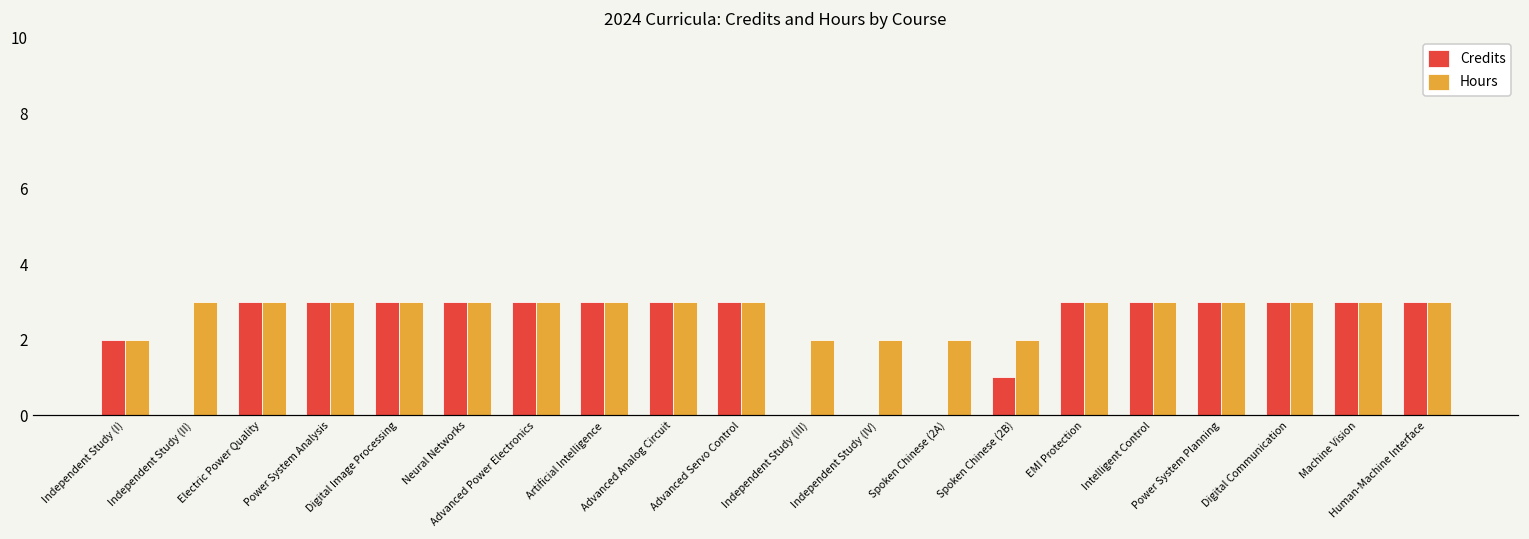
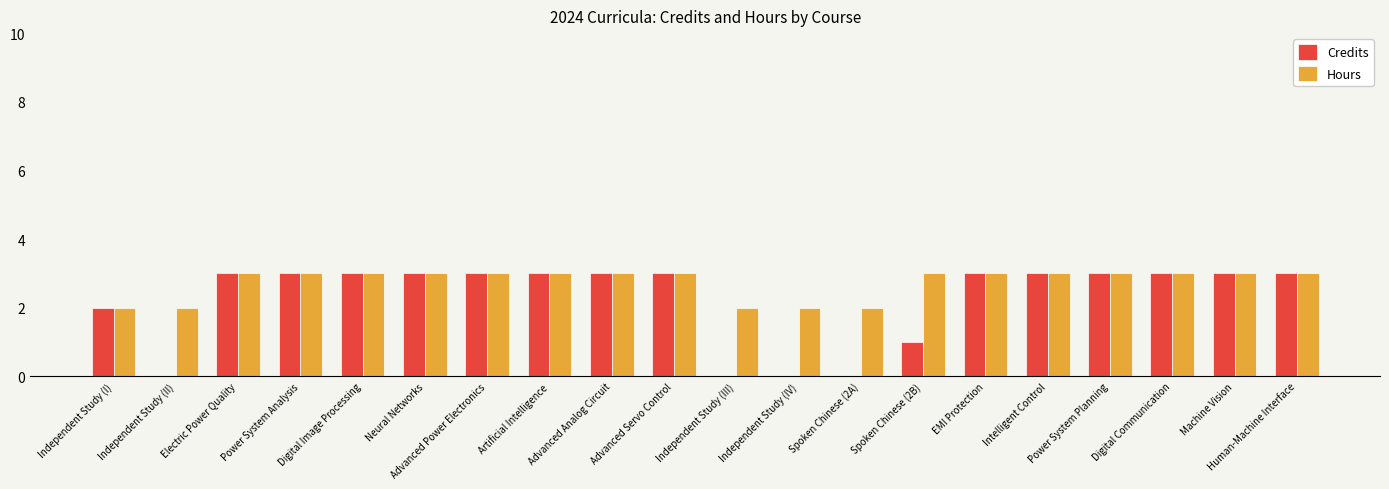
Hours, Independent Study (II): 3 -> 2
Hours, Spoken Chinese (2B): 2 -> 3
